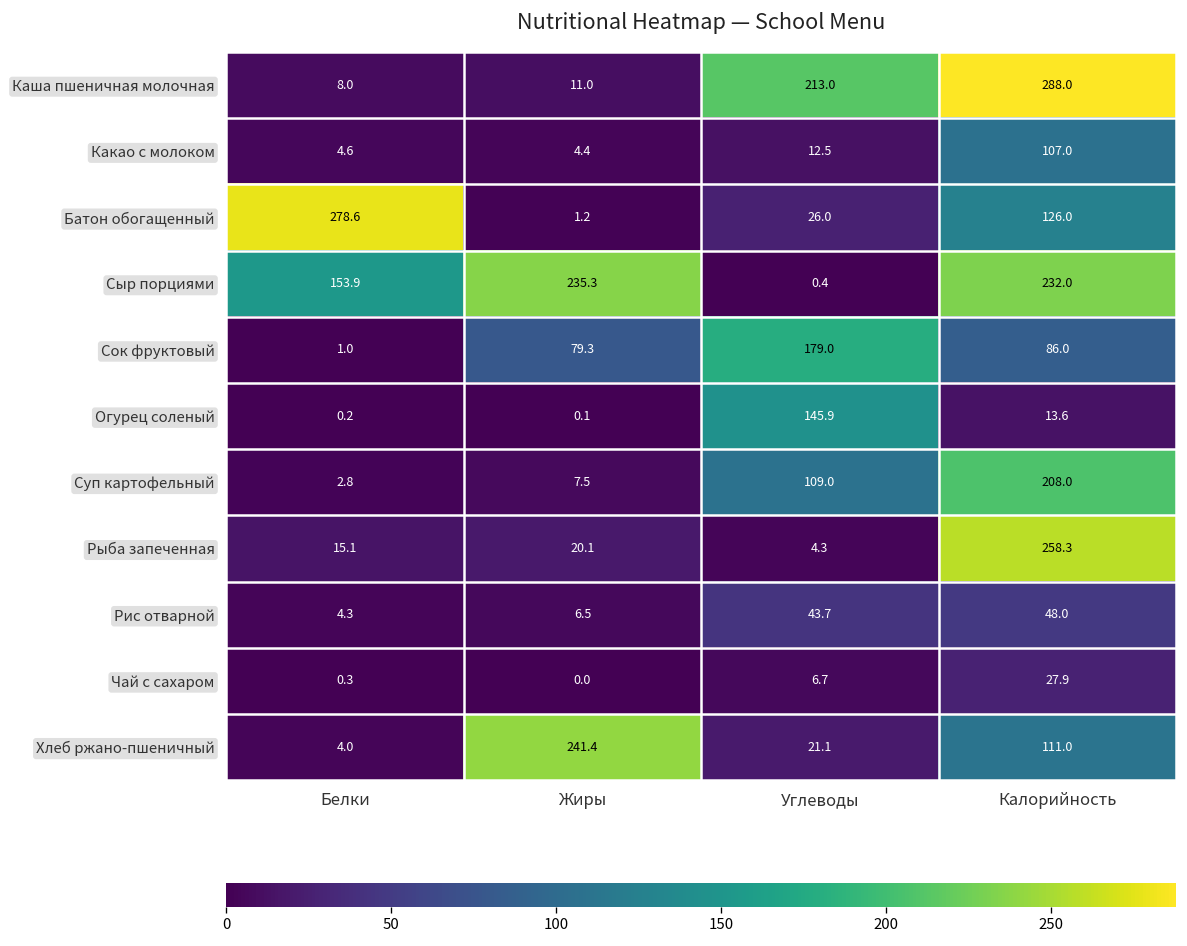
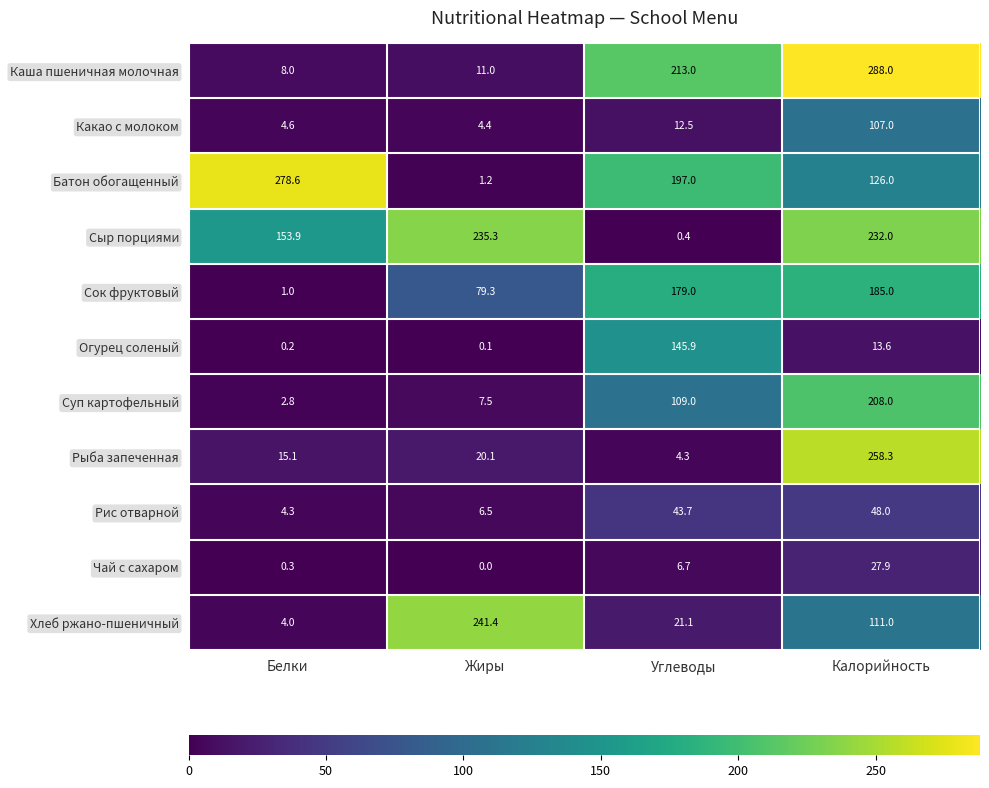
Батон обогащенный, Углеводы: 26.0 -> 197.0
Сок фруктовый, Калорийность: 86.0 -> 185.0
